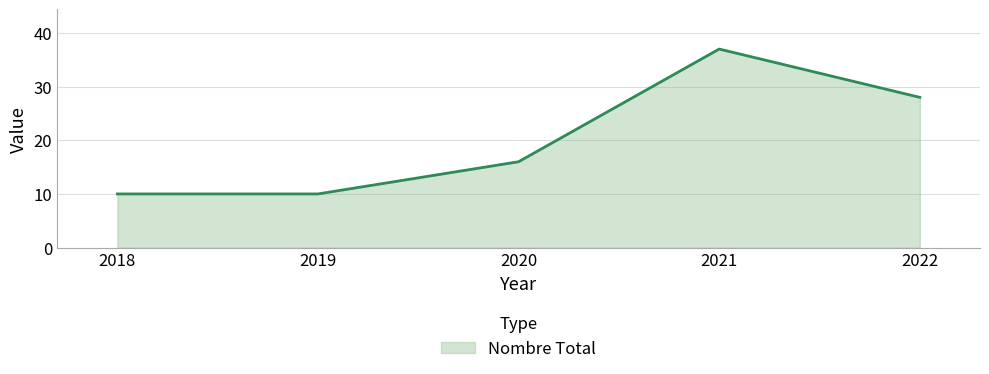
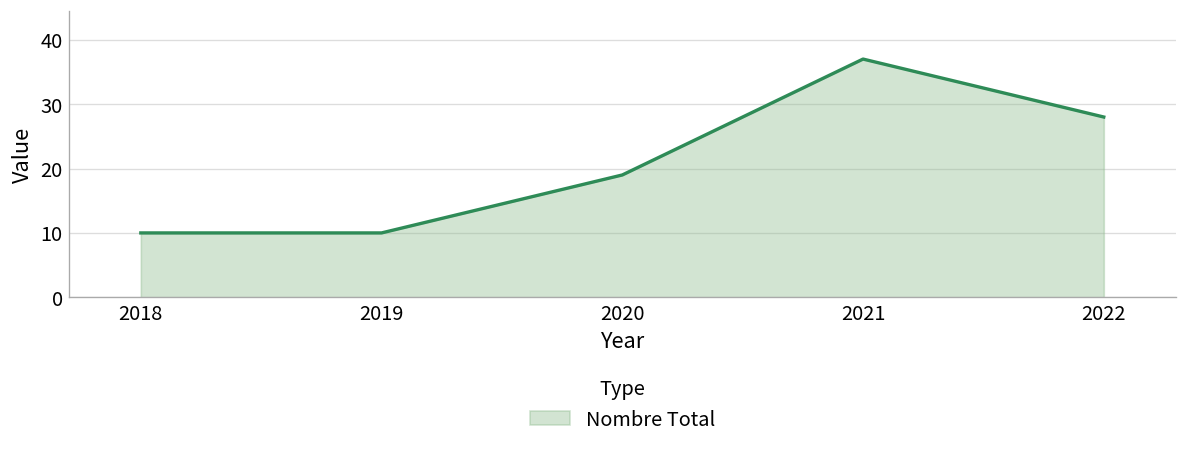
2020: 16 -> 19
